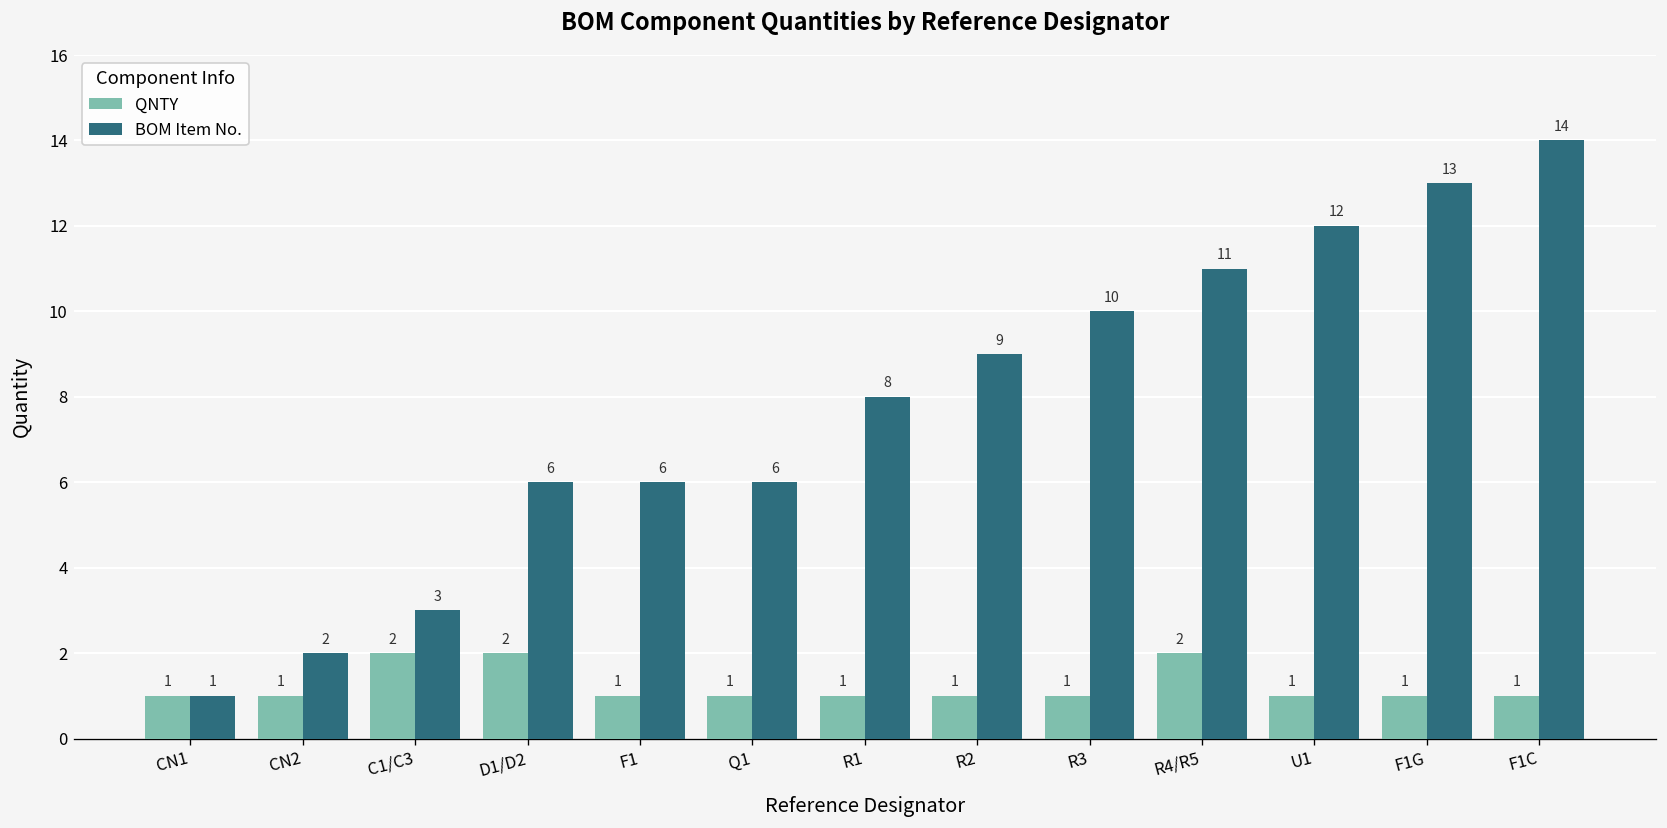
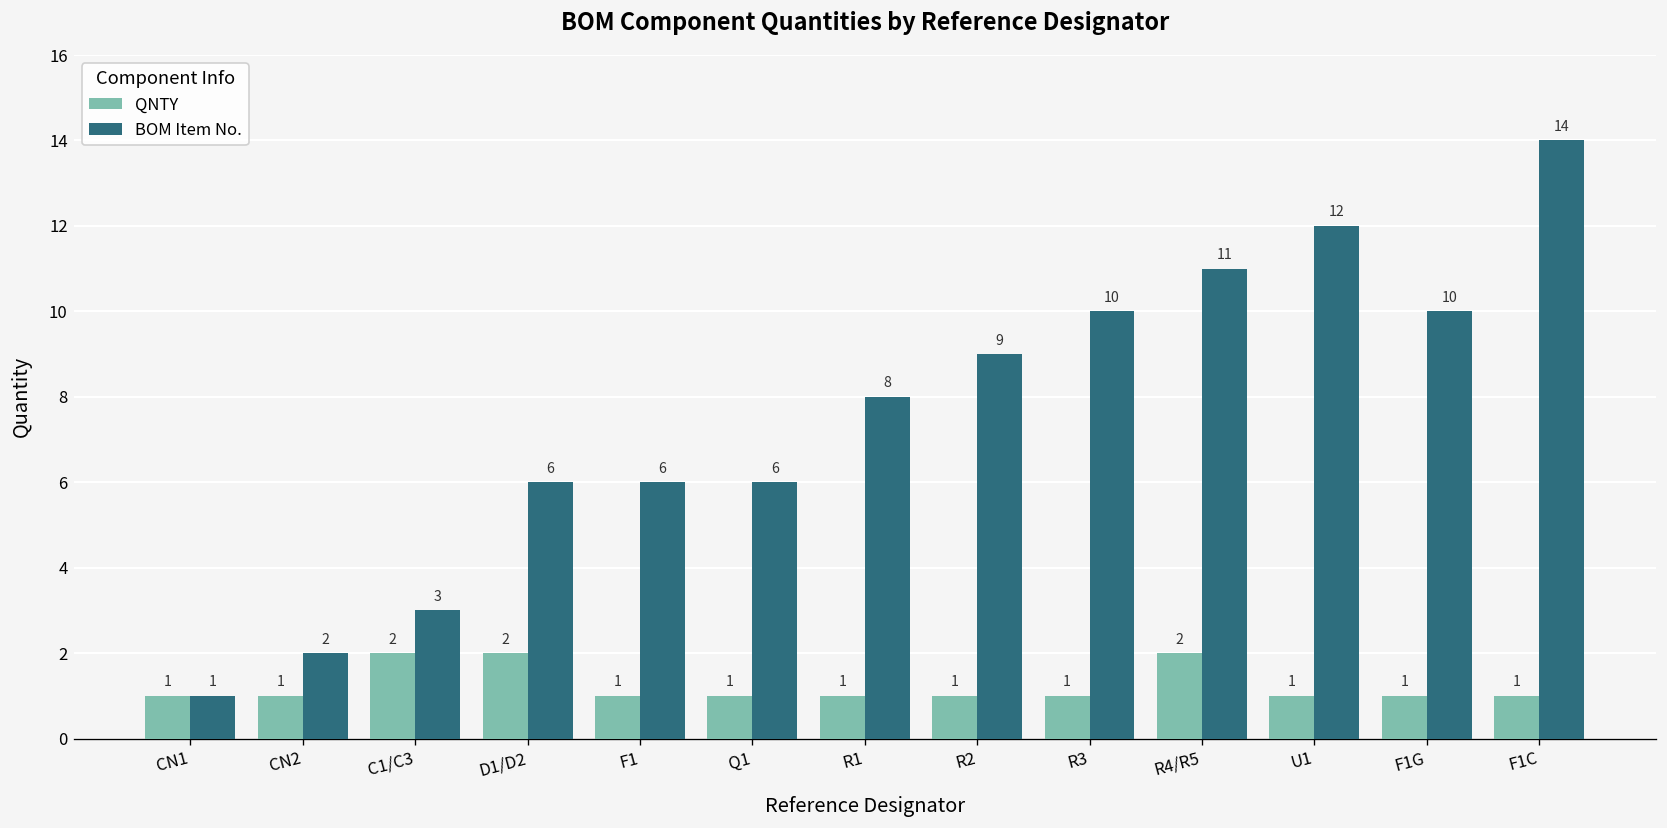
BOM Item No., F1G: 13 -> 10
